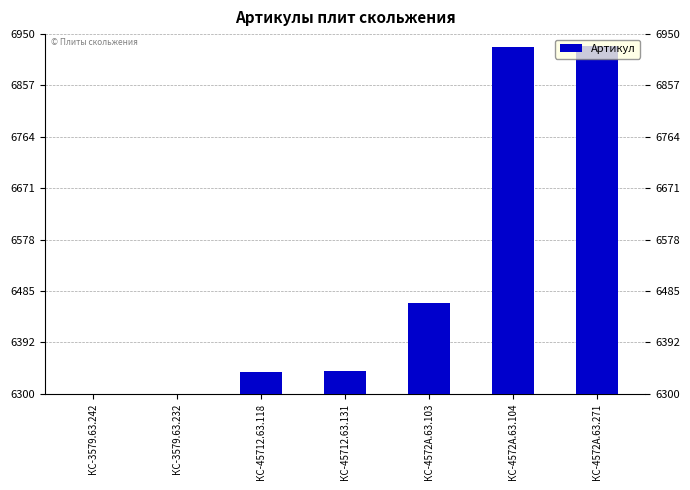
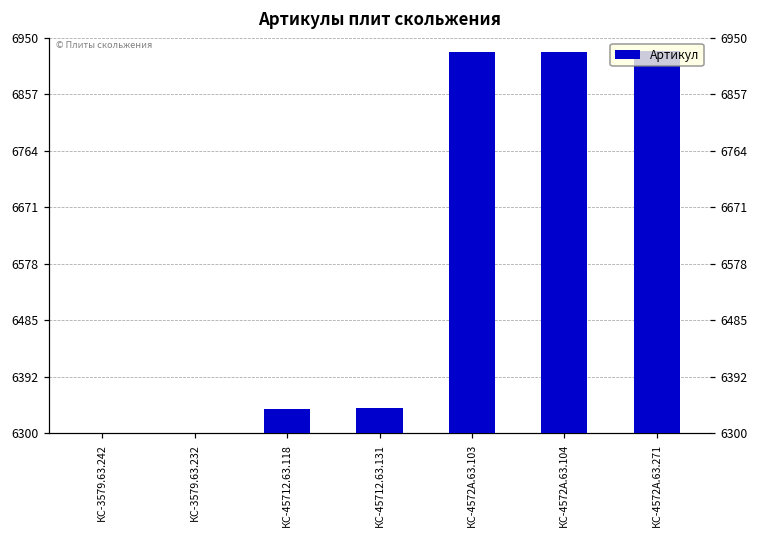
КС-4572А.63.103: 6460 -> 6930
